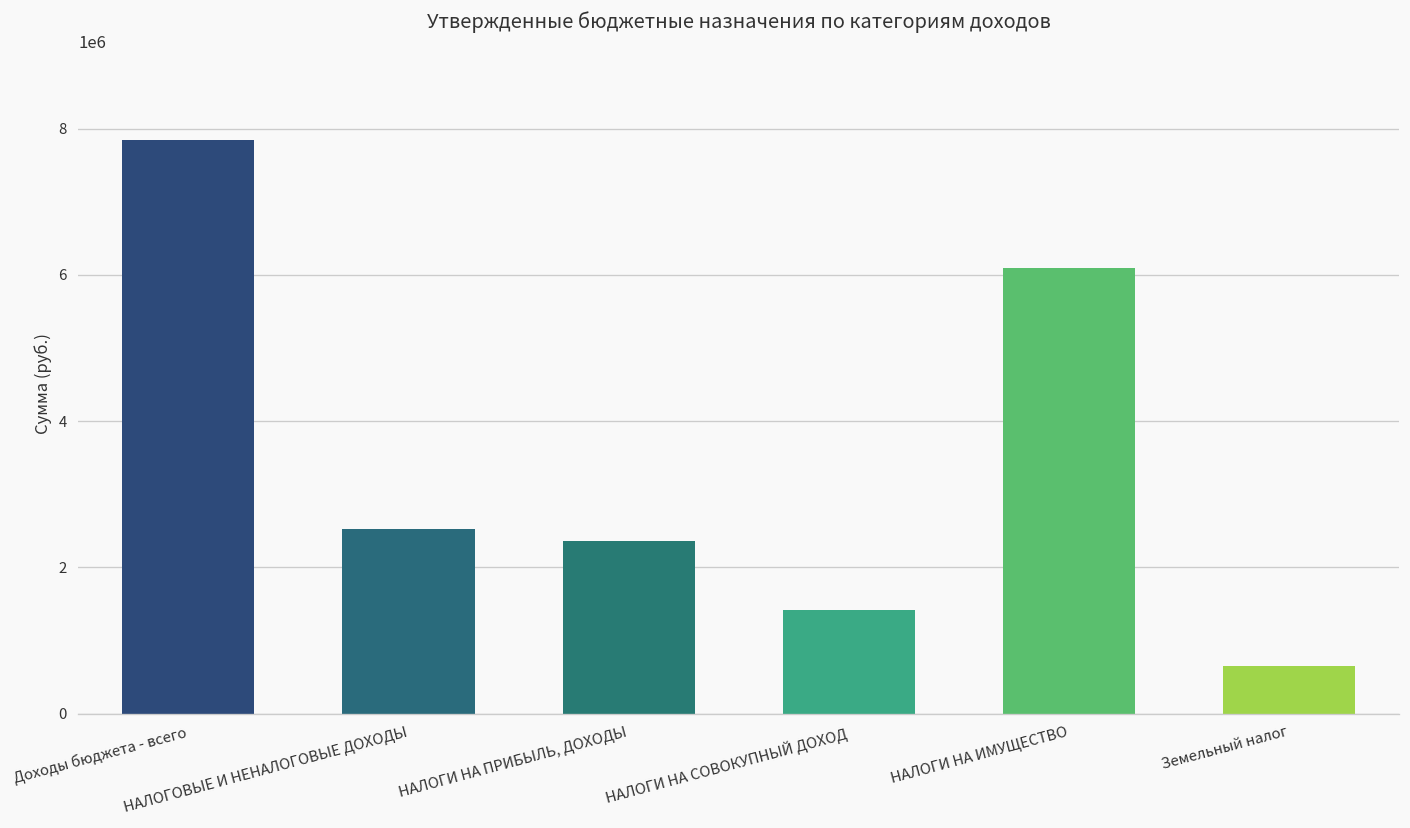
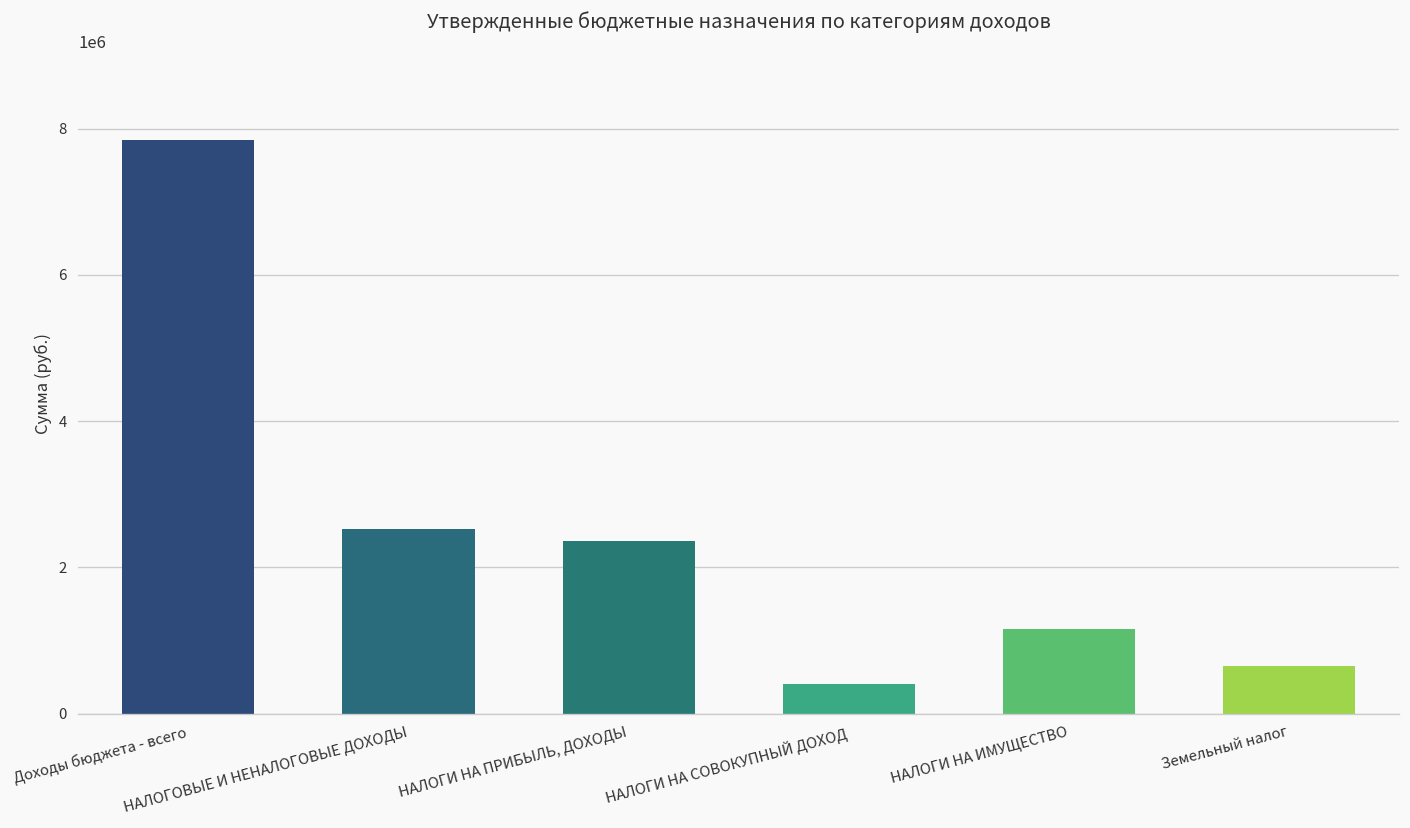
НАЛОГИ НА СОВОКУПНЫЙ ДОХОД: 1400000 -> 400000
НАЛОГИ НА ИМУЩЕСТВО: 6100000 -> 1200000
